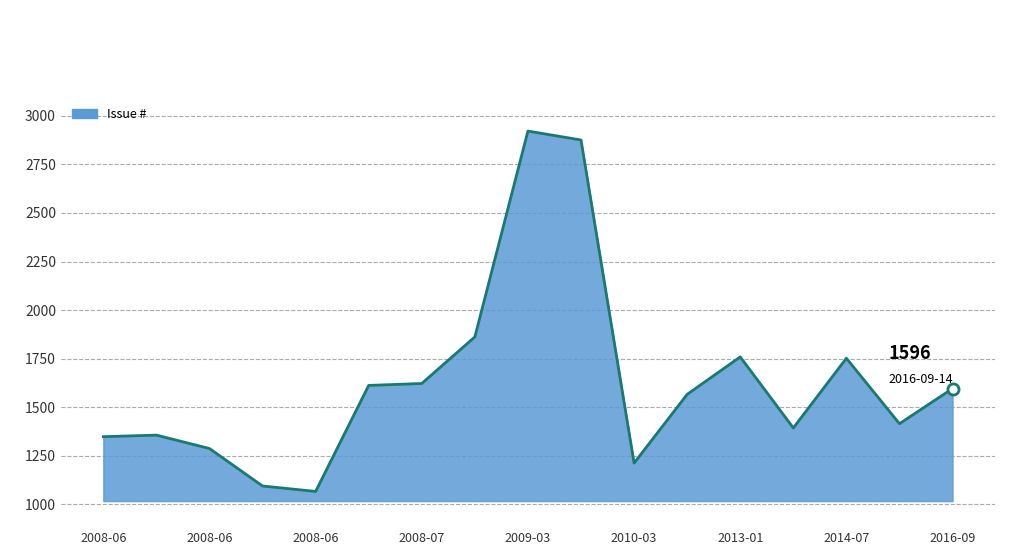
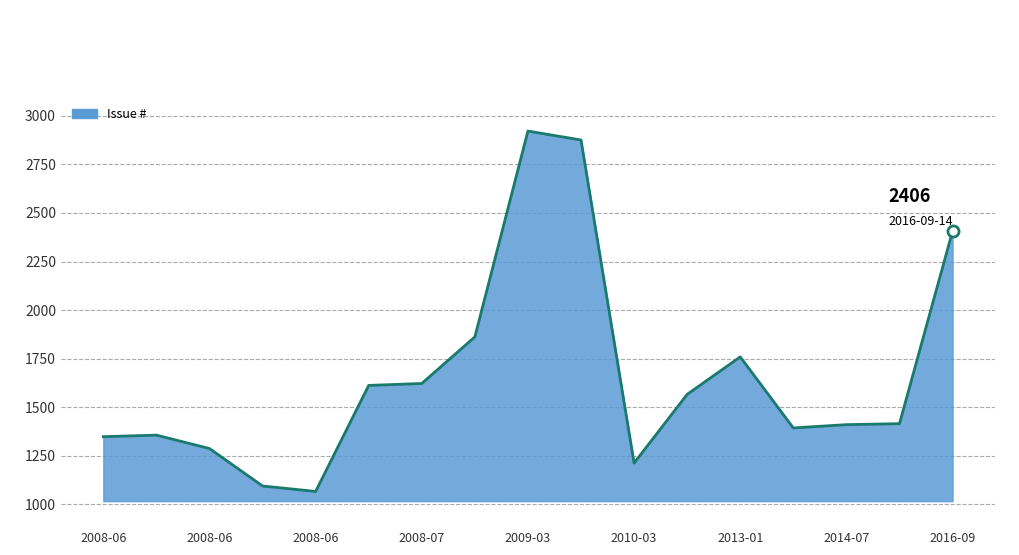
Issue #, 2014-07: 1750 -> 1410
Issue #, 2016-09: 1596 -> 2406
